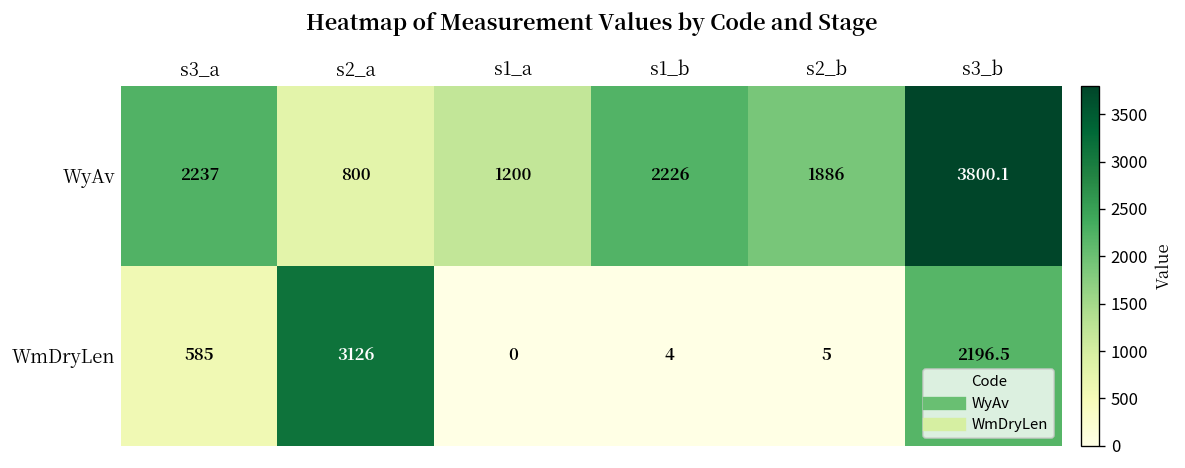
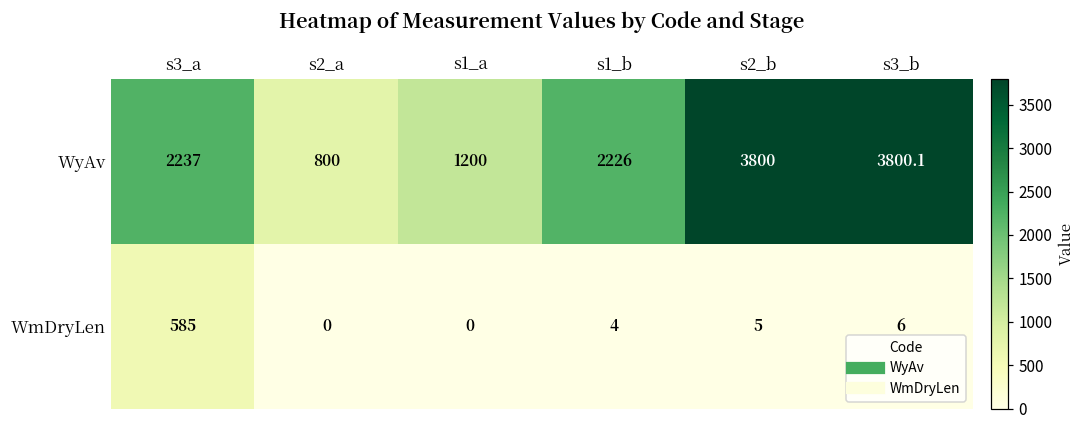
WyAv, s2_b: 1886 -> 3800
WmDryLen, s2_a: 3126 -> 0
WmDryLen, s3_b: 2196.5 -> 6
